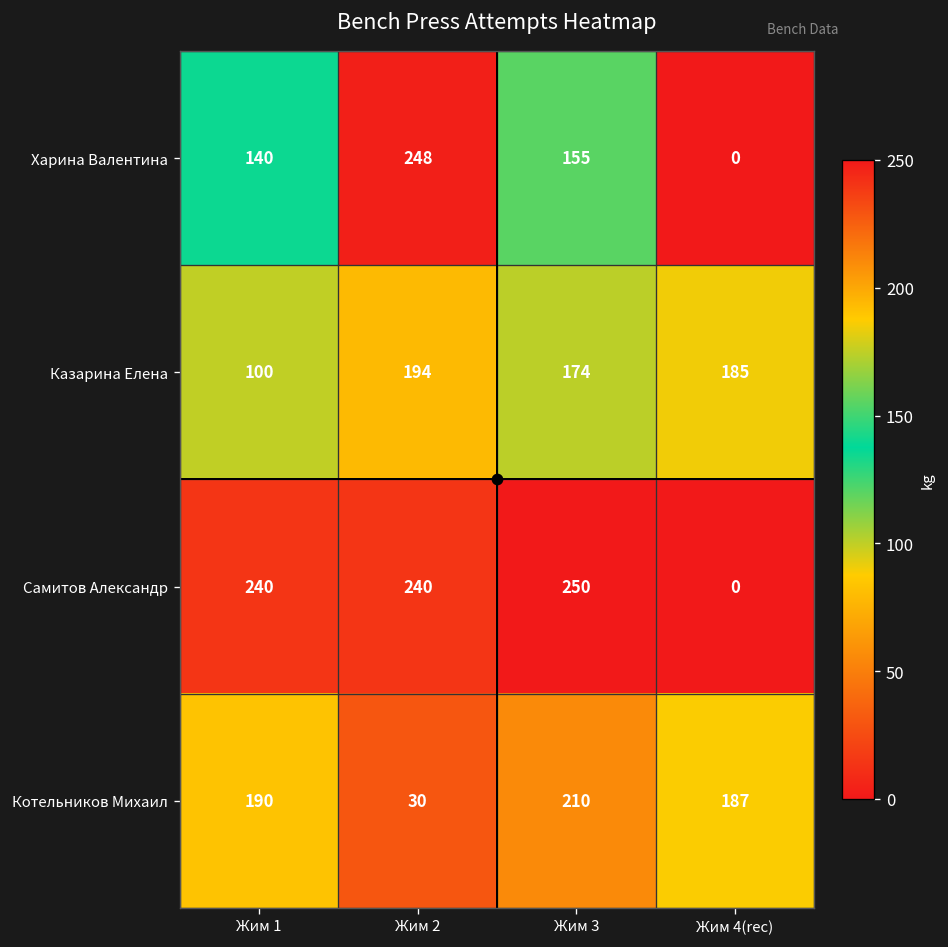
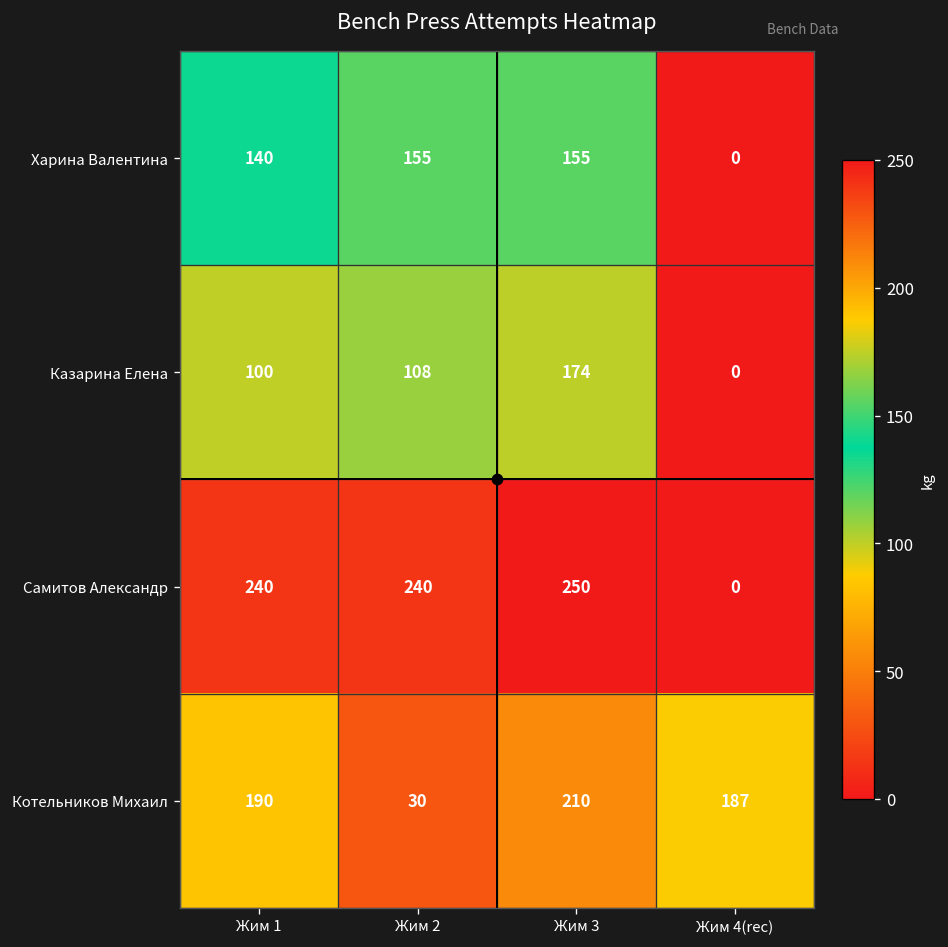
Харина Валентина, Жим 2: 248 -> 155
Казарина Елена, Жим 2: 194 -> 108
Казарина Елена, Жим 4(rec): 185 -> 0
